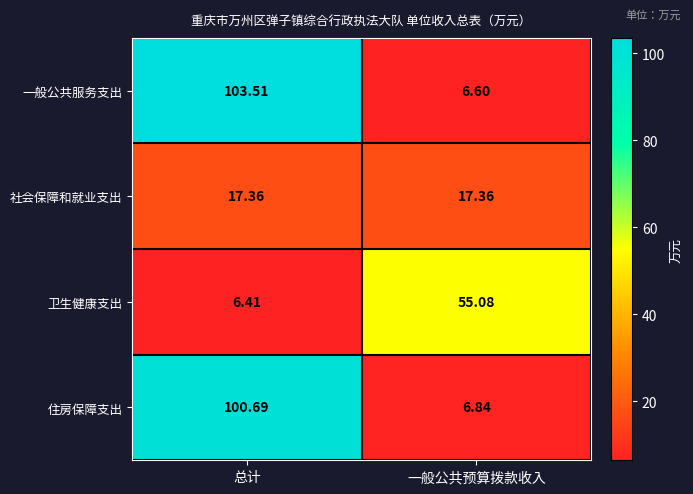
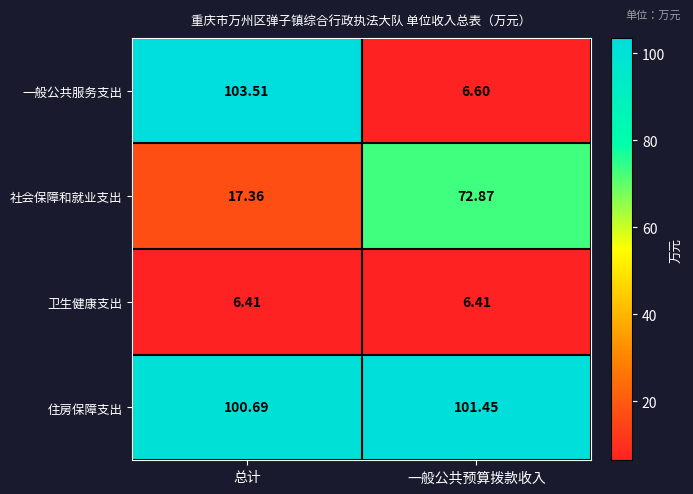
社会保障和就业支出, 一般公共预算拨款收入: 17.36 -> 72.87
卫生健康支出, 一般公共预算拨款收入: 55.08 -> 6.41
住房保障支出, 一般公共预算拨款收入: 6.84 -> 101.45
